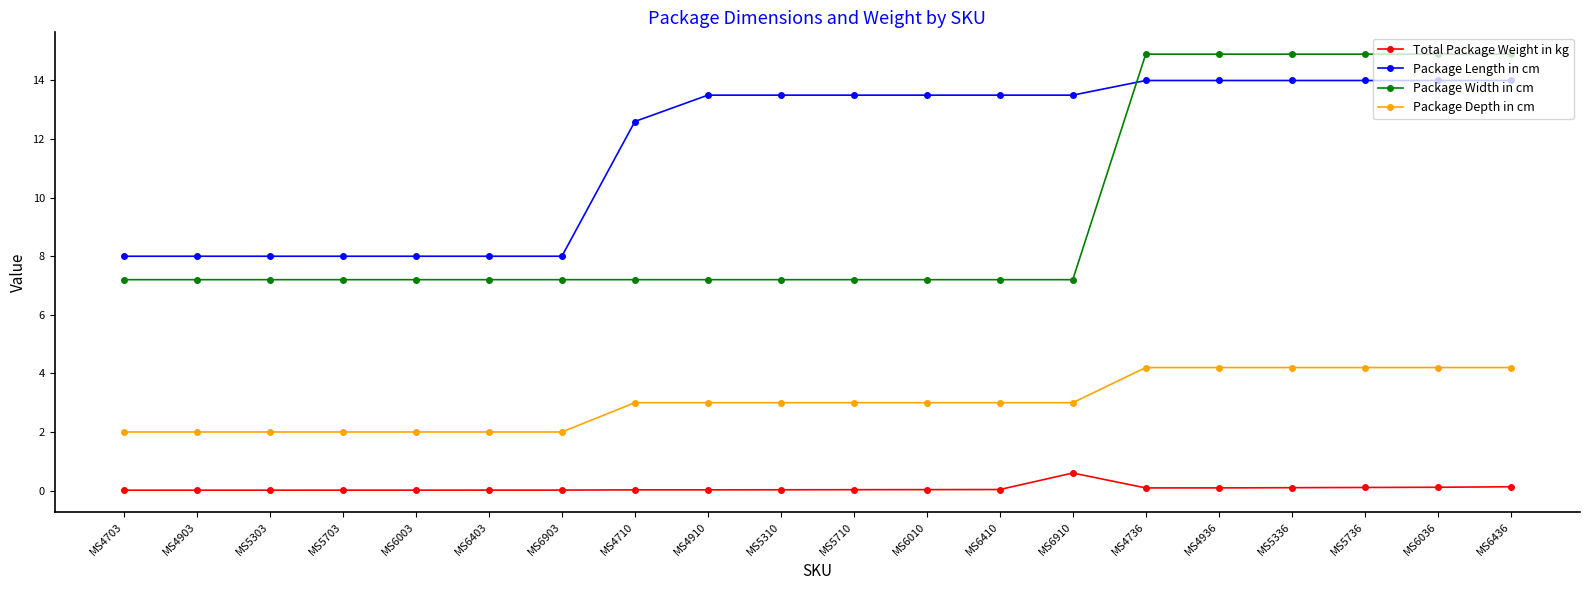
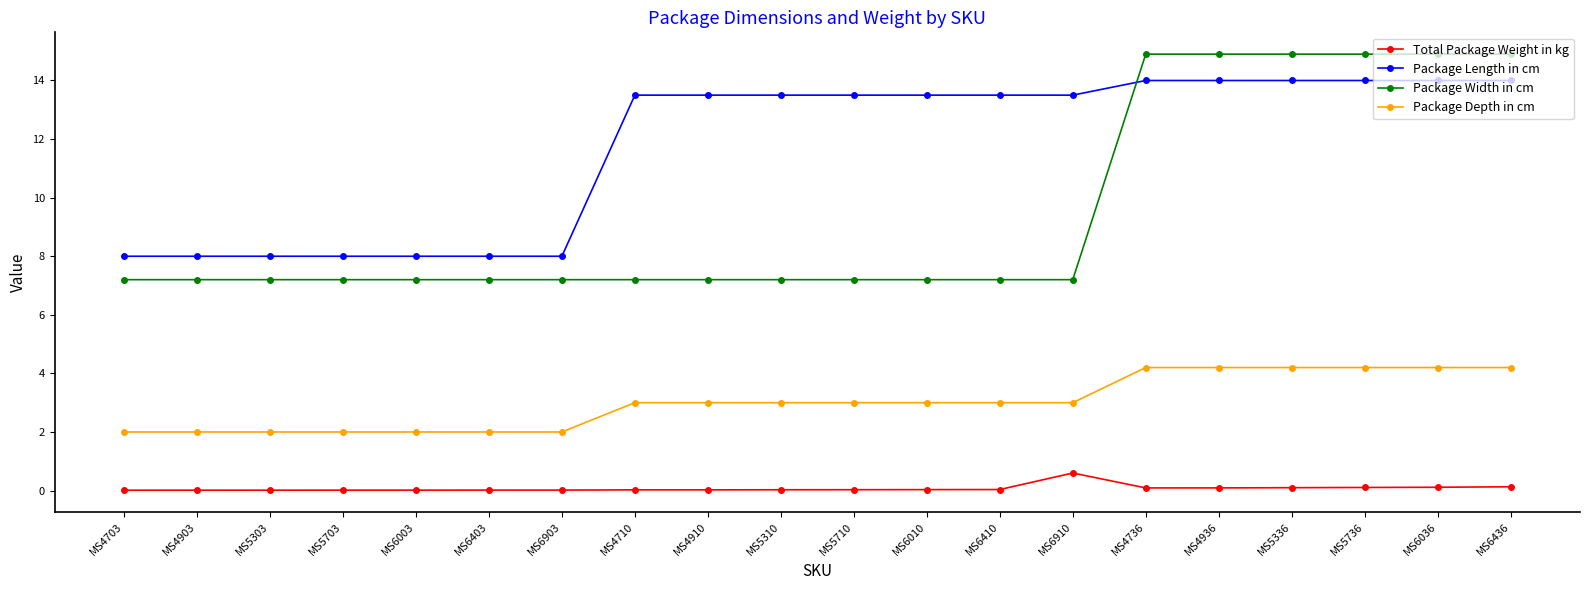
Package Length in cm, MS4710: 12.6 -> 13.5
